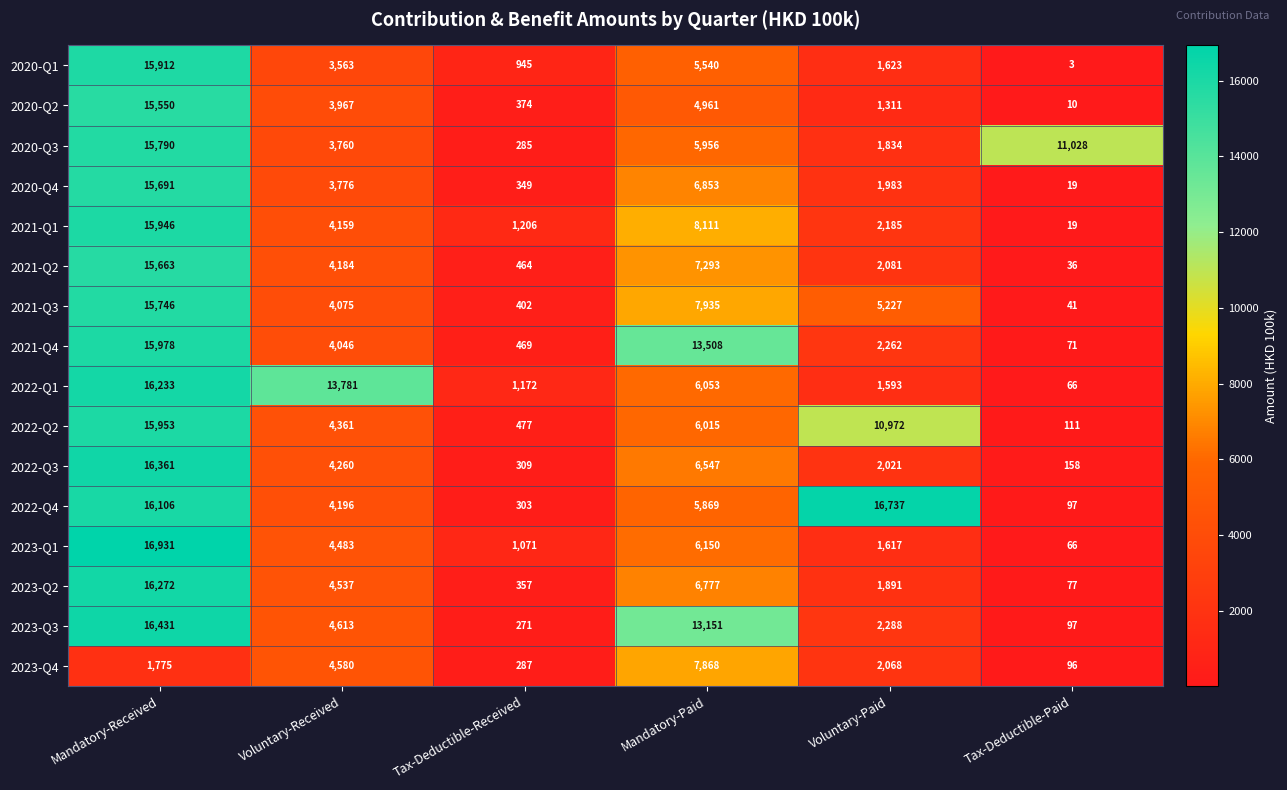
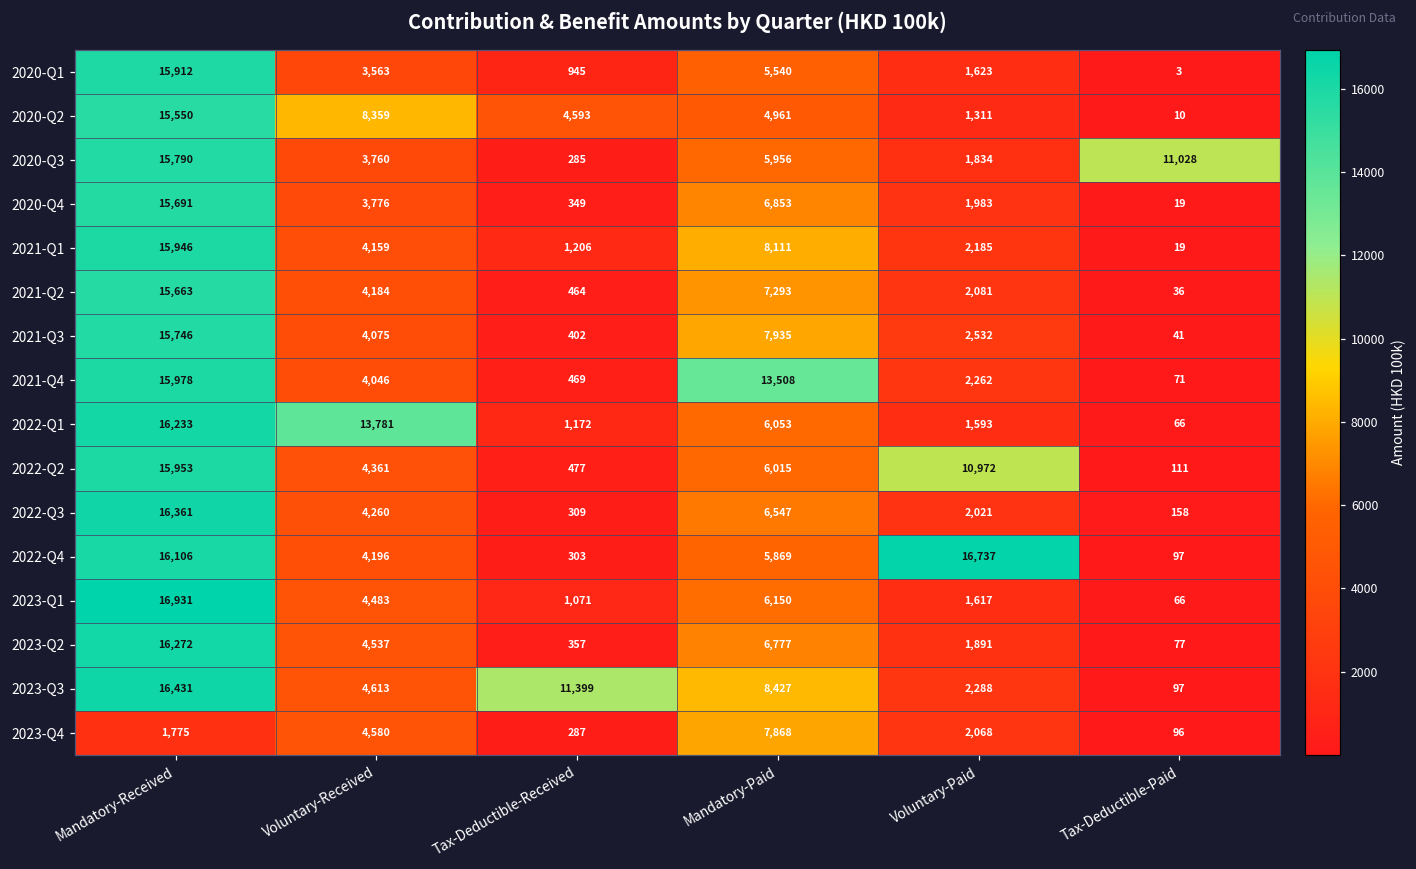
2020-Q2, Voluntary-Received: 3,967 -> 8,359
2020-Q2, Tax-Deductible-Received: 374 -> 4,593
2021-Q3, Voluntary-Paid: 5,227 -> 2,532
2023-Q3, Tax-Deductible-Received: 271 -> 11,399
2023-Q3, Mandatory-Paid: 13,151 -> 8,427
